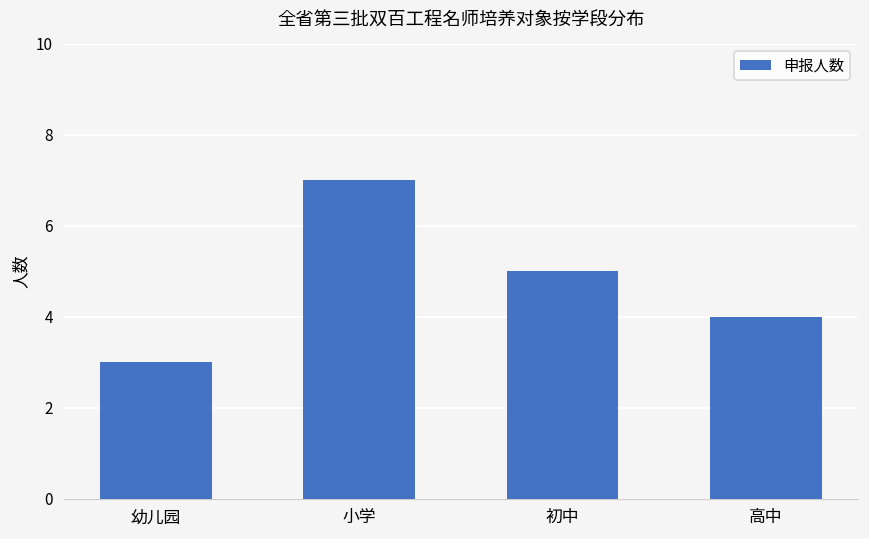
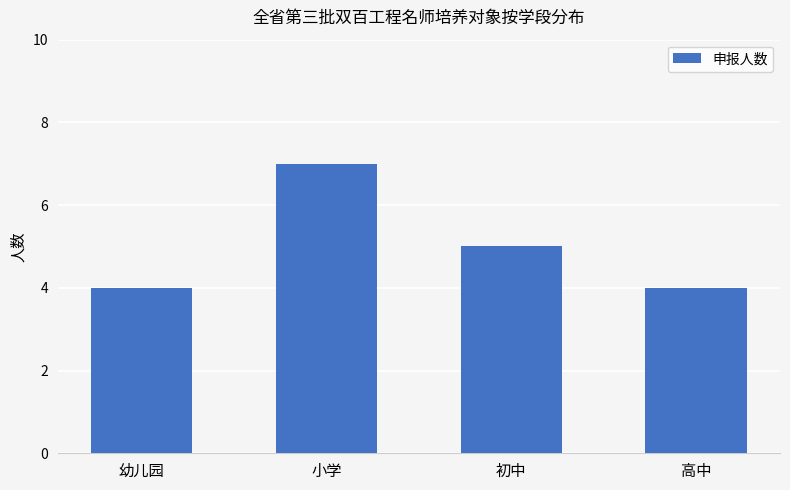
幼儿园: 3 -> 4
